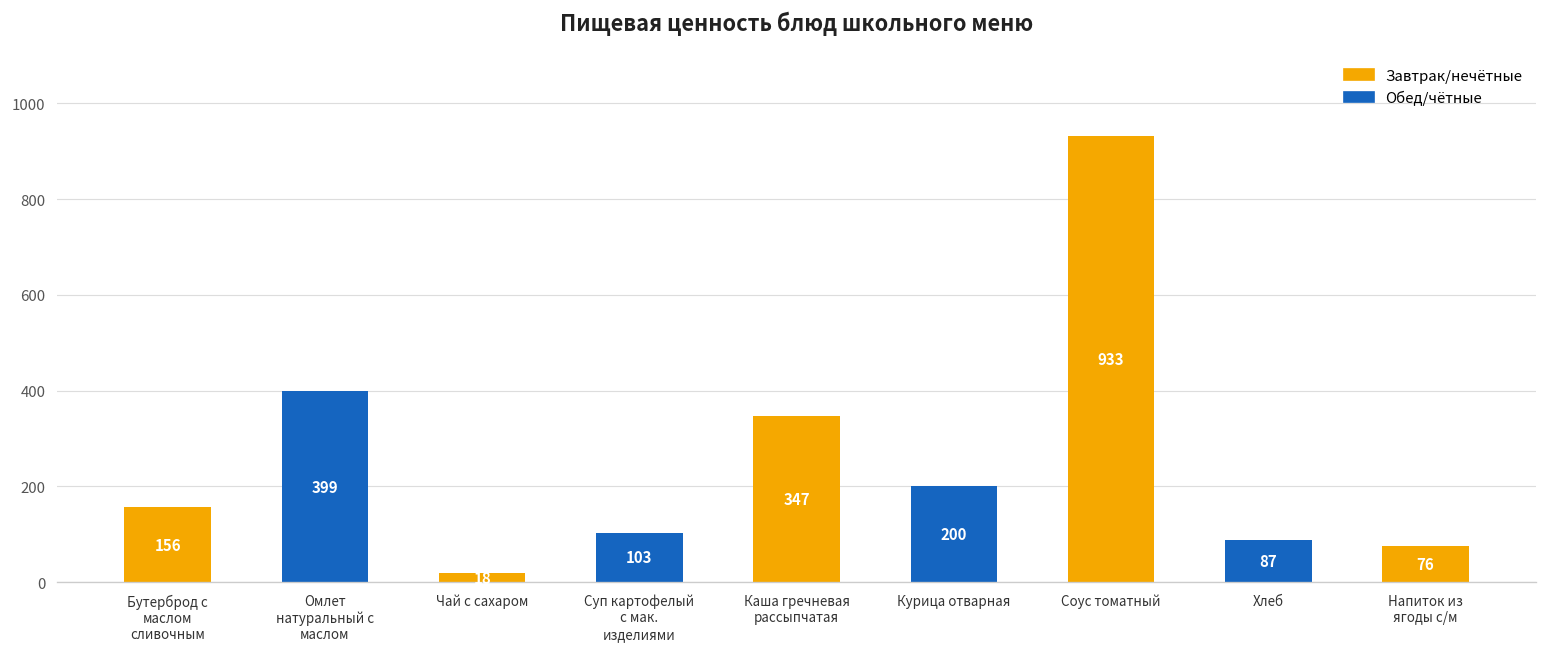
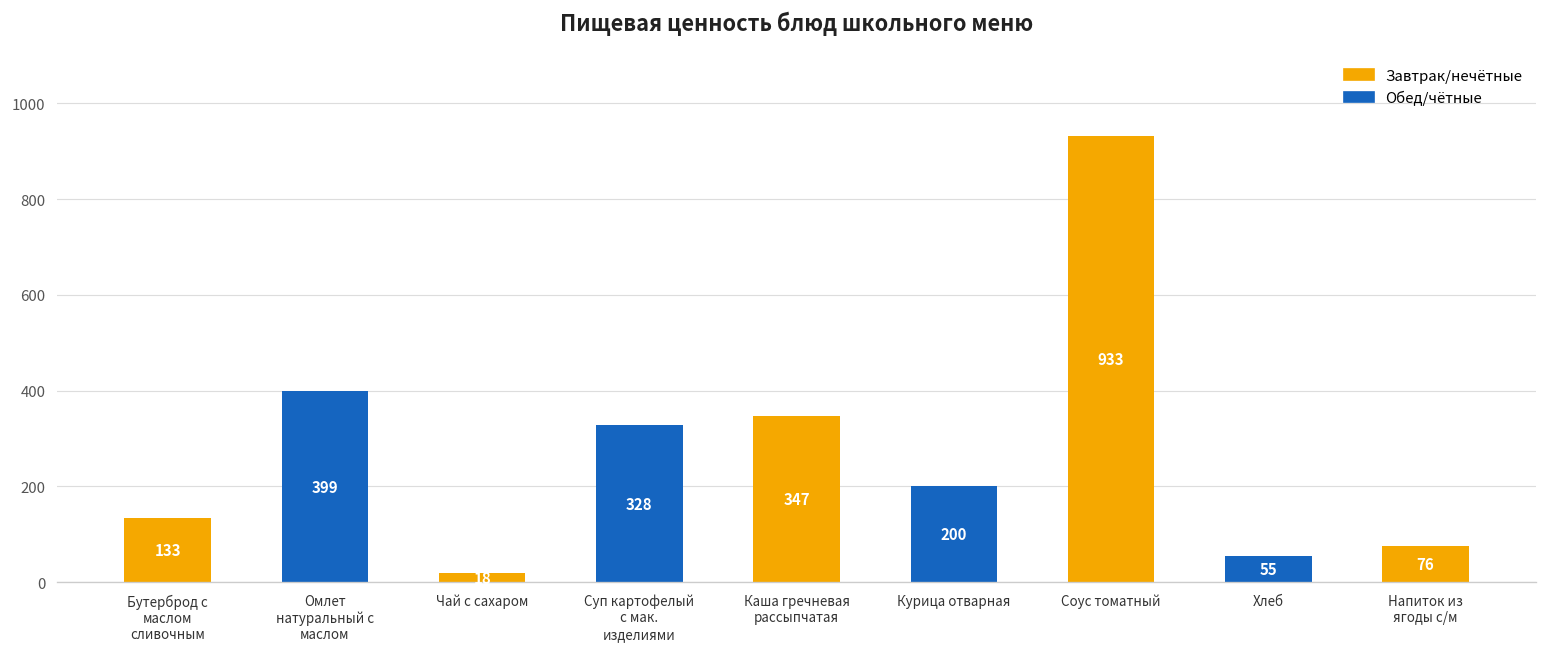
Бутерброд с маслом сливочным: 156 -> 133
Суп картофелый с мак. изделиями: 103 -> 328
Хлеб: 87 -> 55
